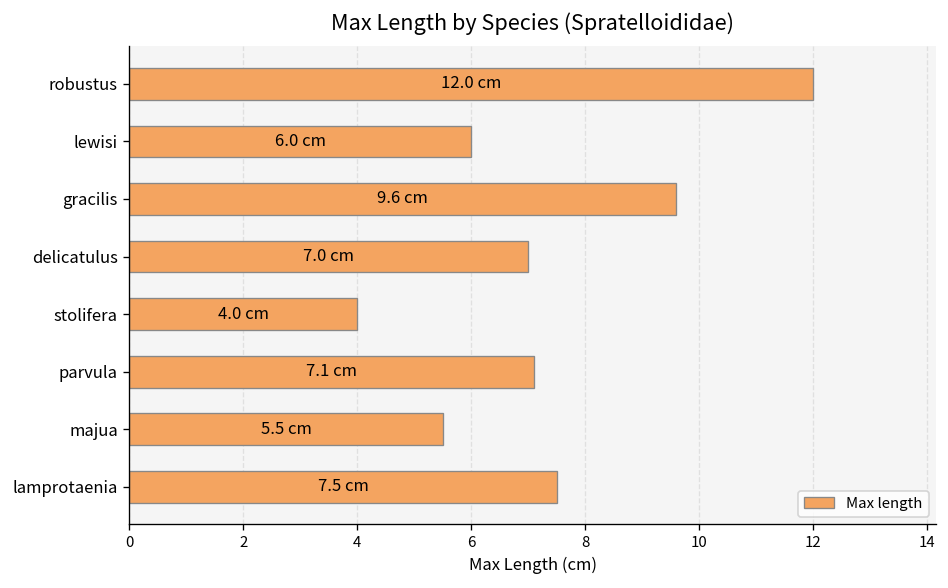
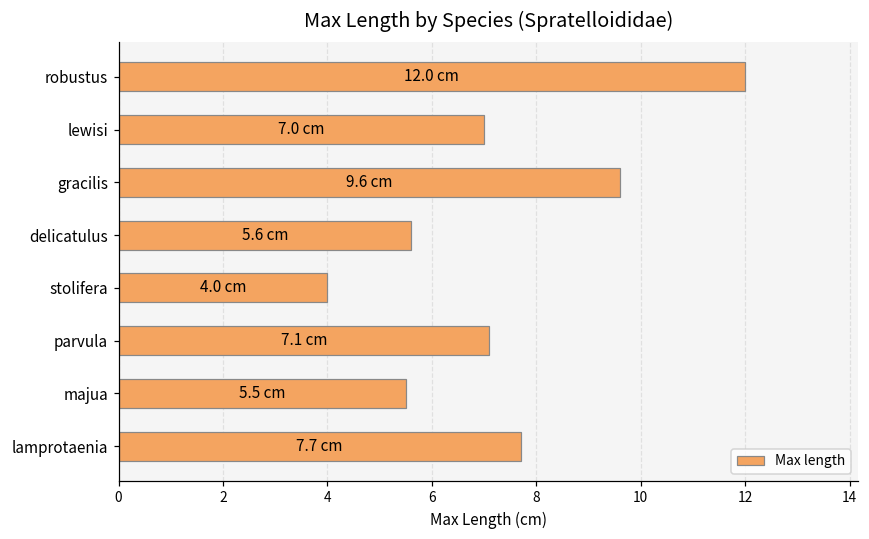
lewisi: 6.0 -> 7.0
delicatulus: 7.0 -> 5.6
lamprotaenia: 7.5 -> 7.7
